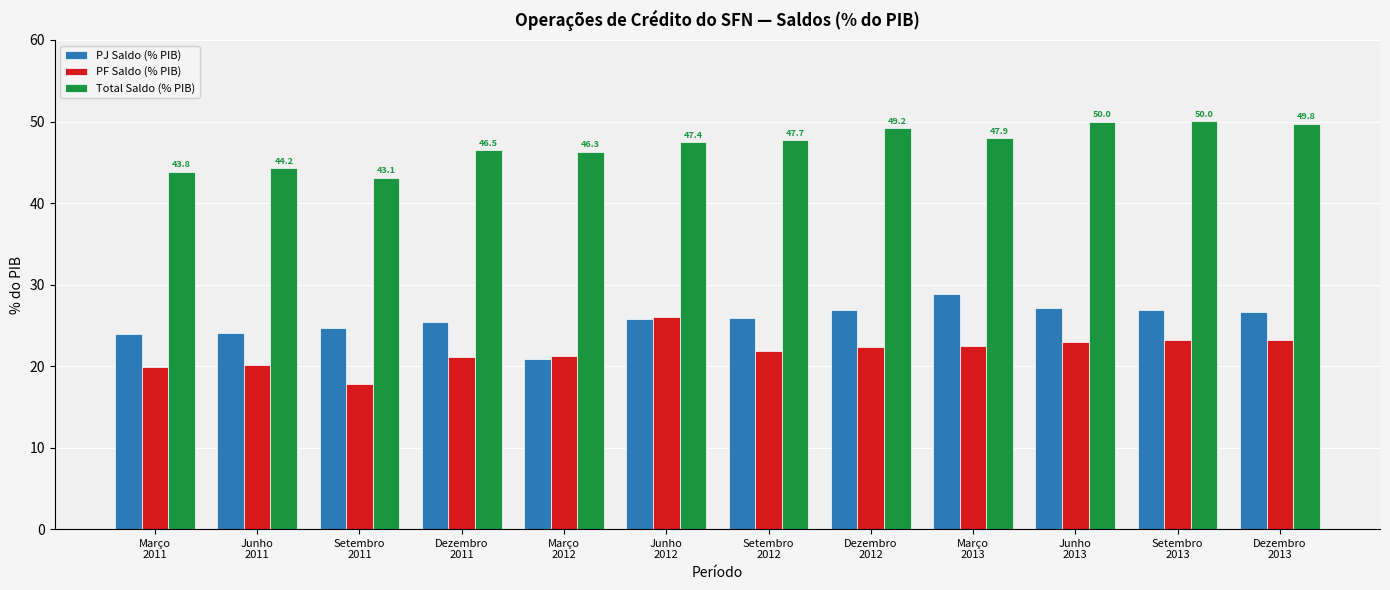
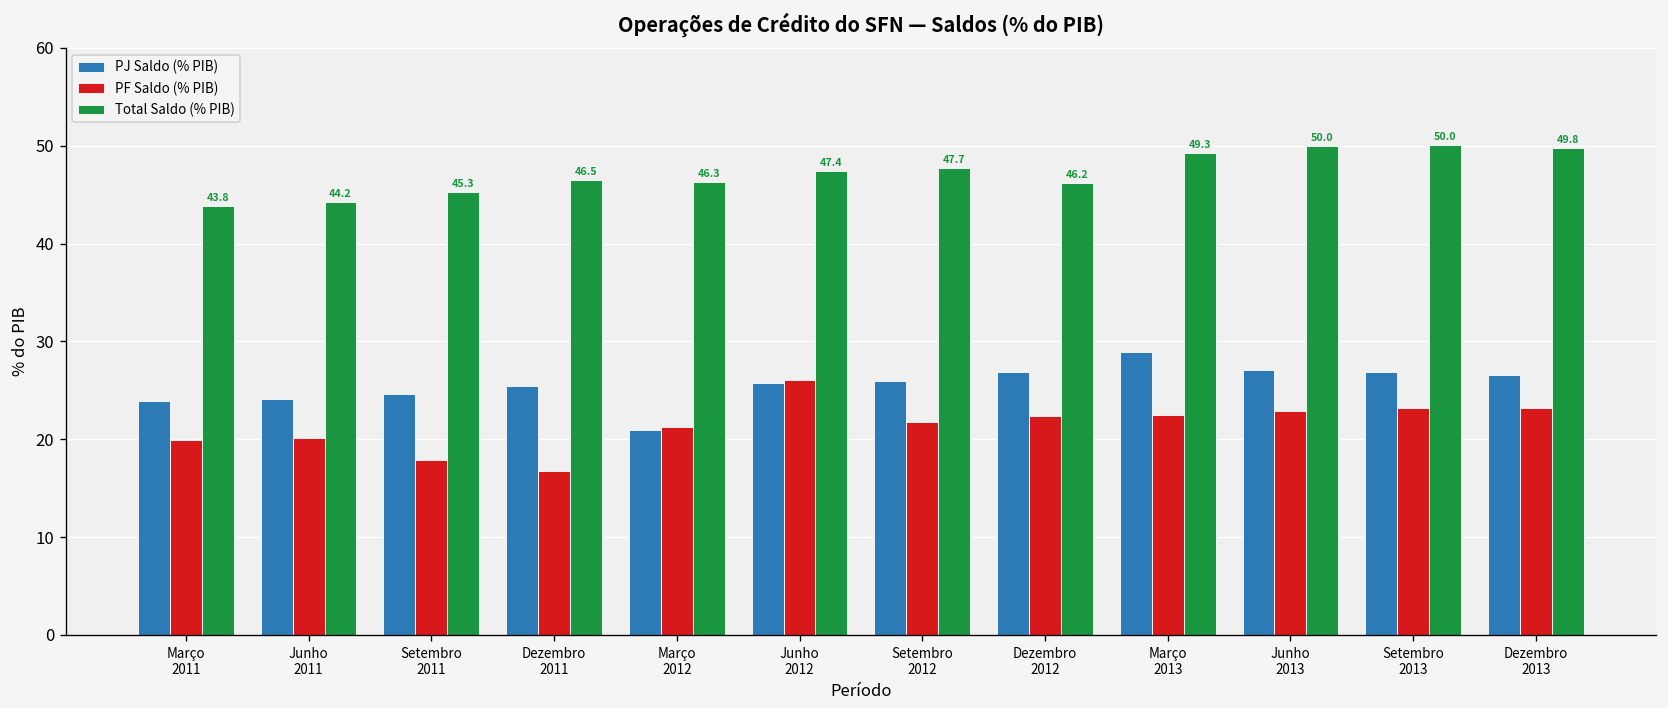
Total Saldo (% PIB), Setembro 2011: 43.1 -> 45.3
PF Saldo (% PIB), Dezembro 2011: 21 -> 17
Total Saldo (% PIB), Dezembro 2012: 49.2 -> 46.2
Total Saldo (% PIB), Março 2013: 47.9 -> 49.3
